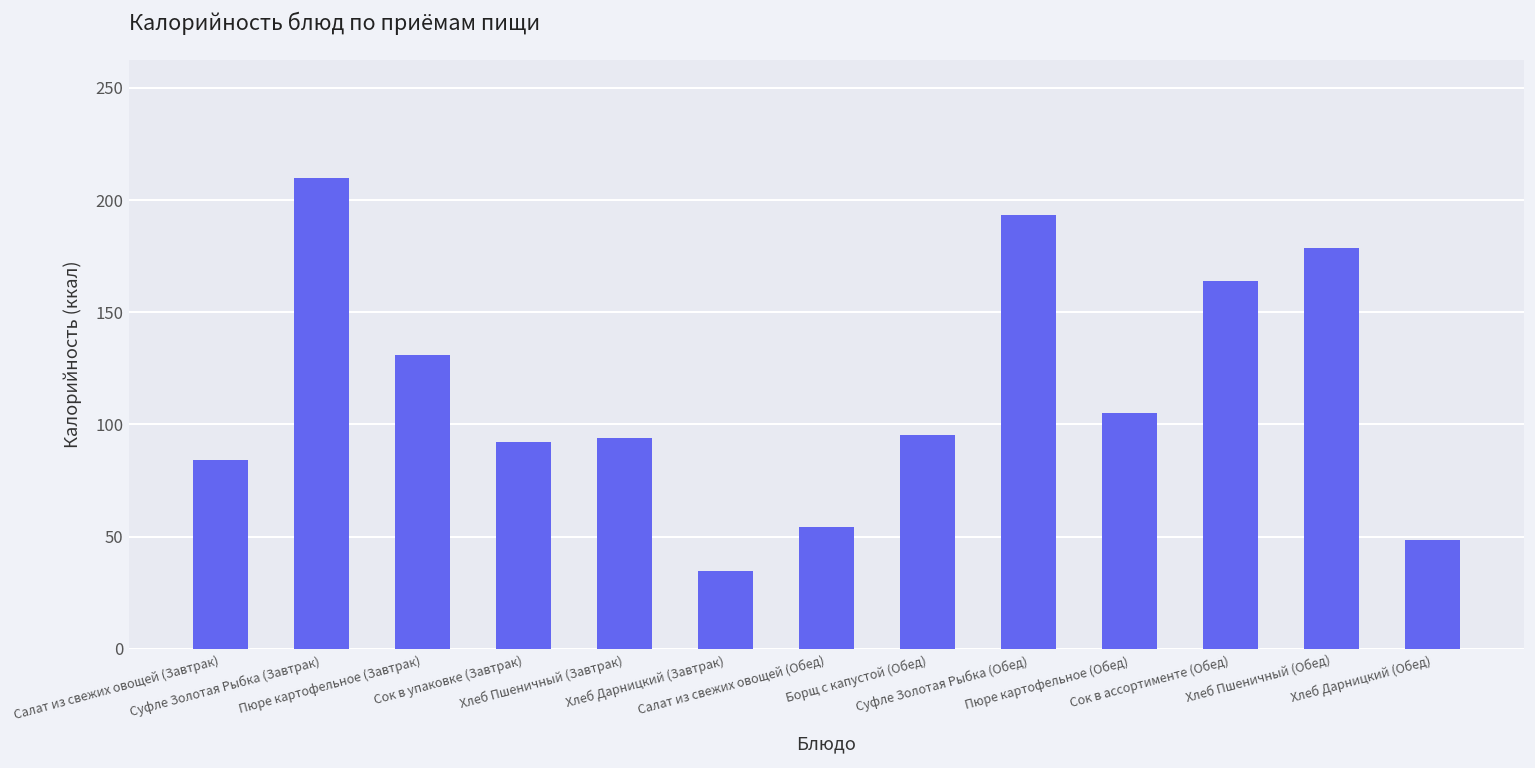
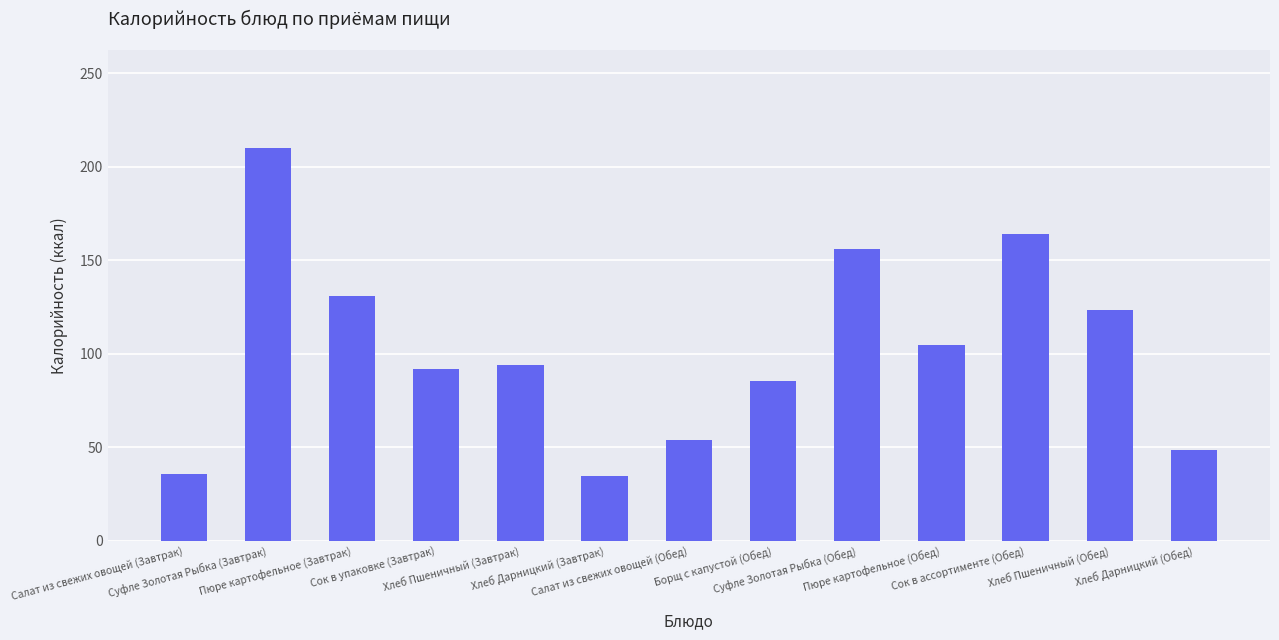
Салат из свежих овощей (Завтрак): 84 -> 36
Борщ с капустой (Обед): 95 -> 85
Суфле Золотая Рыбка (Обед): 193 -> 156
Хлеб Пшеничный (Обед): 179 -> 123
